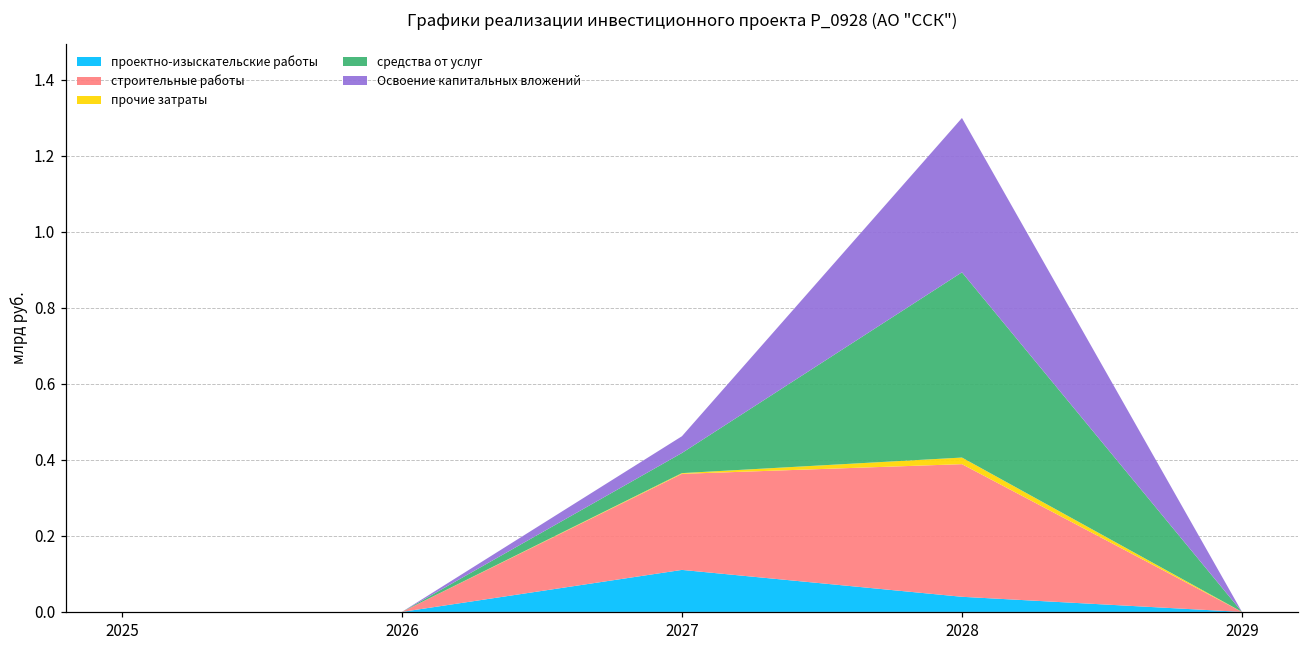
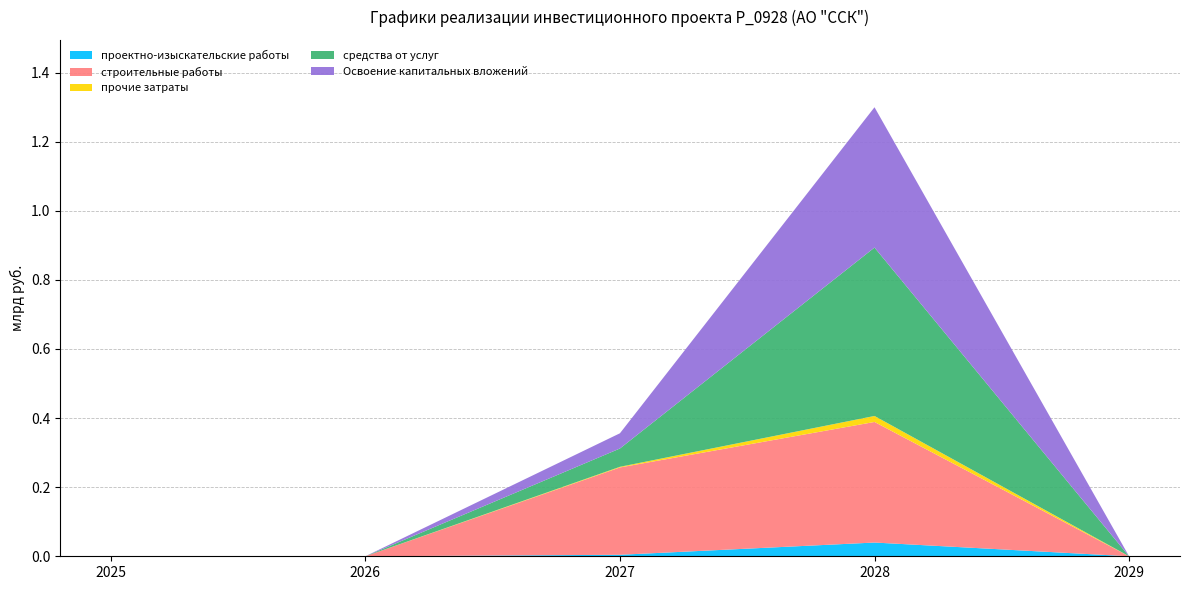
проектно-изыскательские работы, 2027: 0.11 -> 0.00
